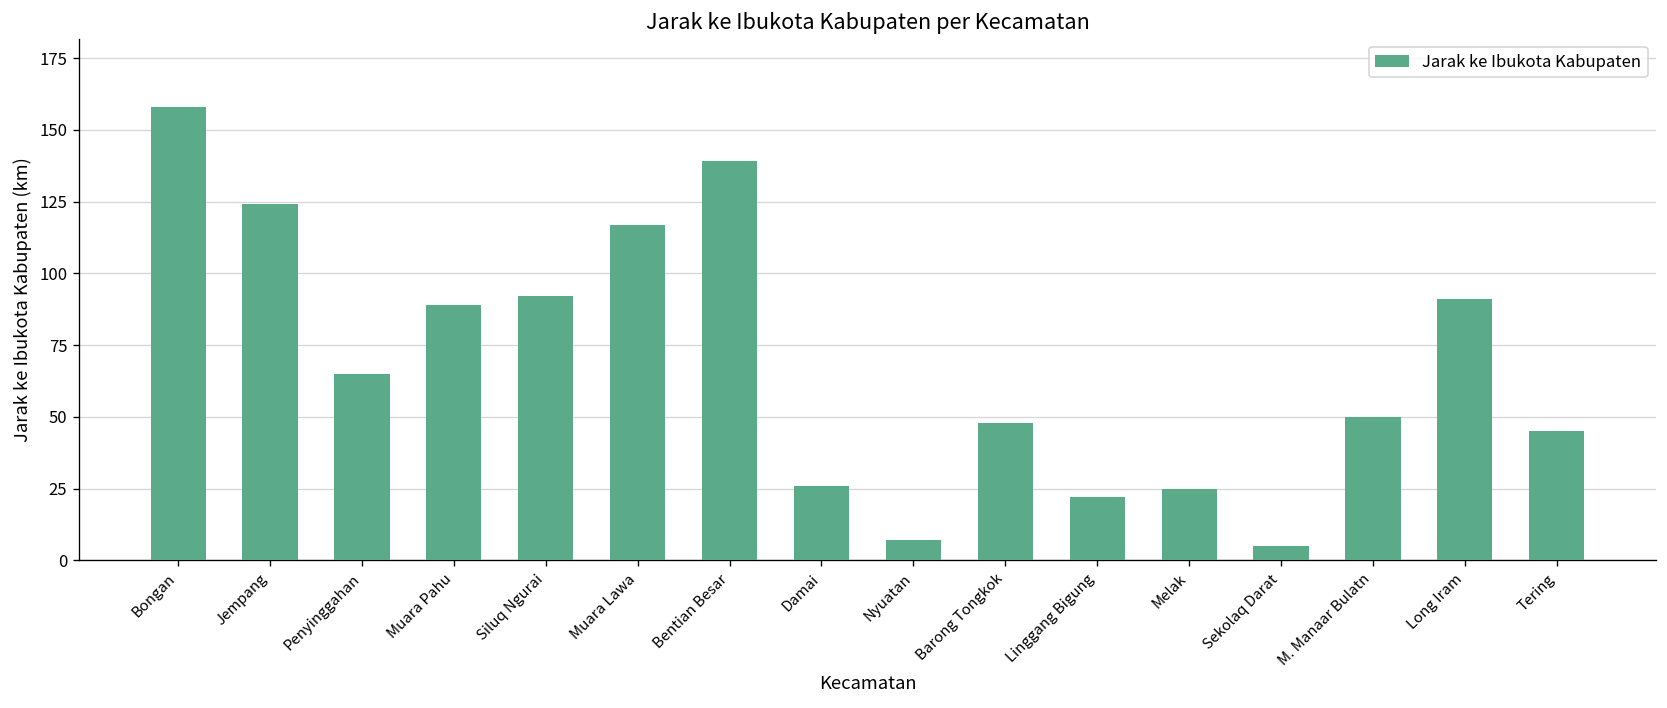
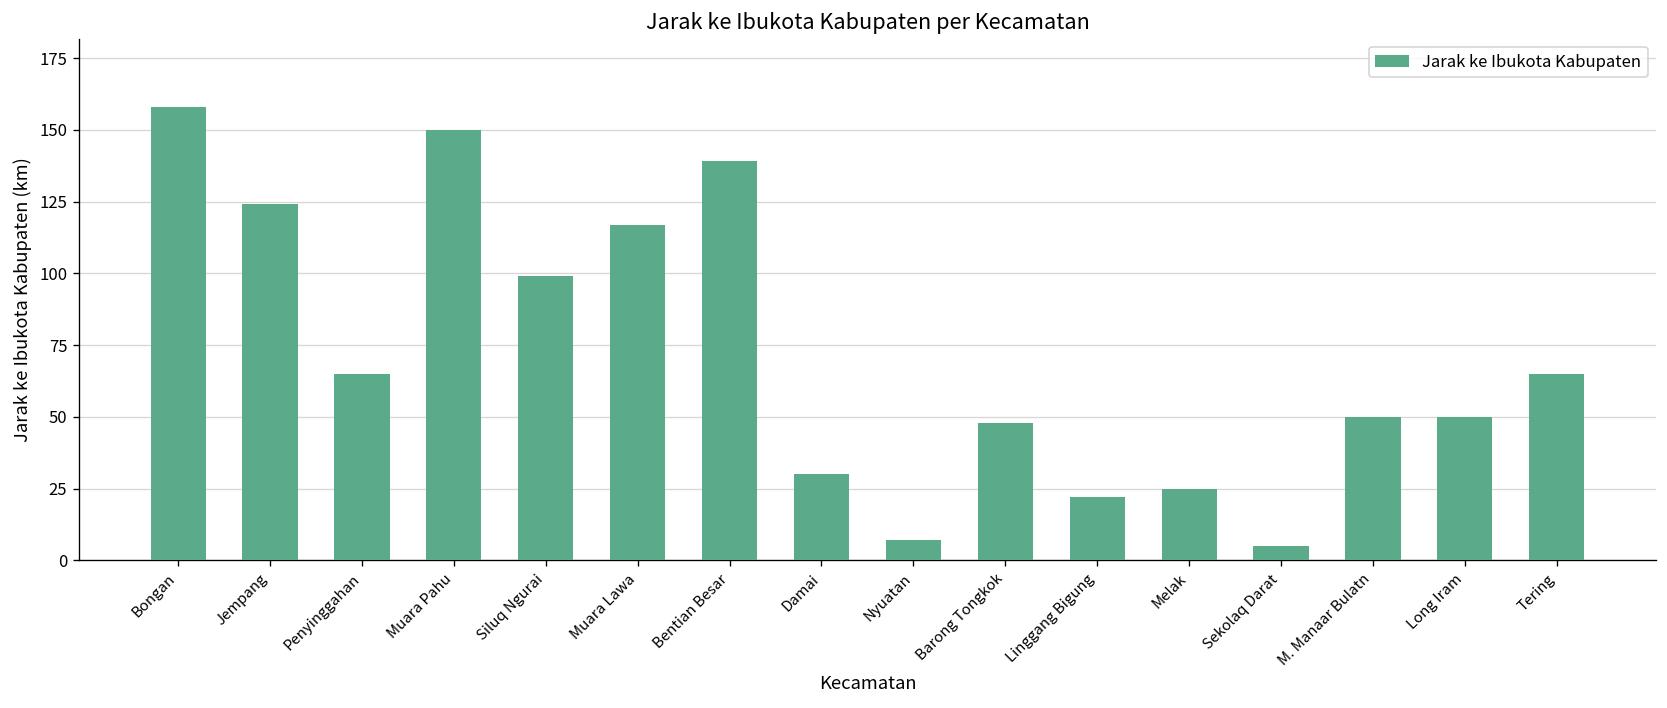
Muara Pahu: 89 -> 150
Siluq Ngurai: 92 -> 99
Damai: 26 -> 30
Long Iram: 91 -> 50
Tering: 45 -> 65
